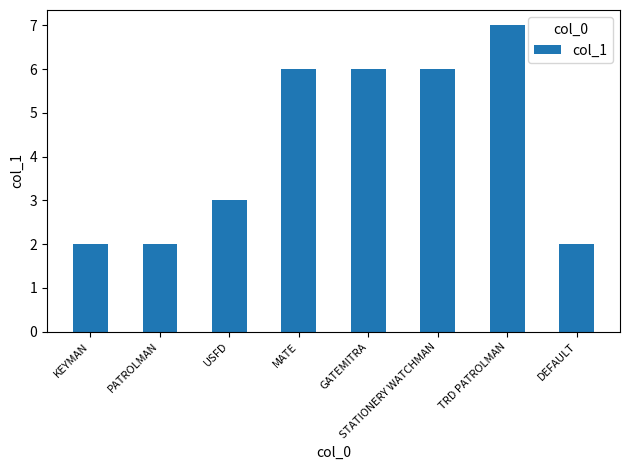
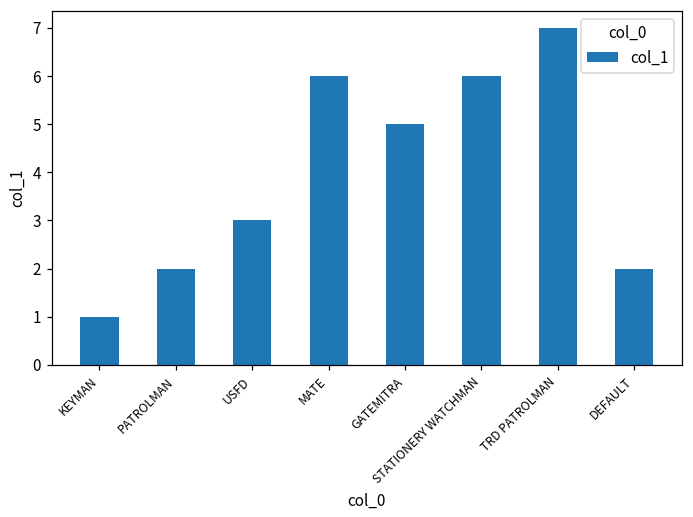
KEYMAN: 2 -> 1
GATEMITRA: 6 -> 5
